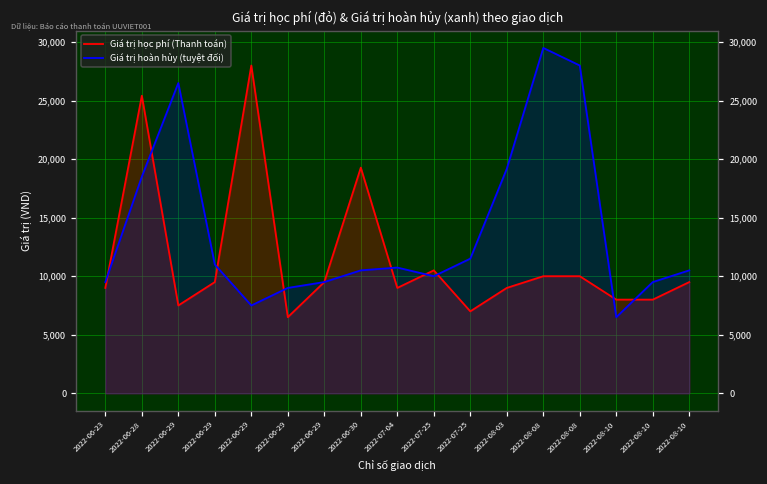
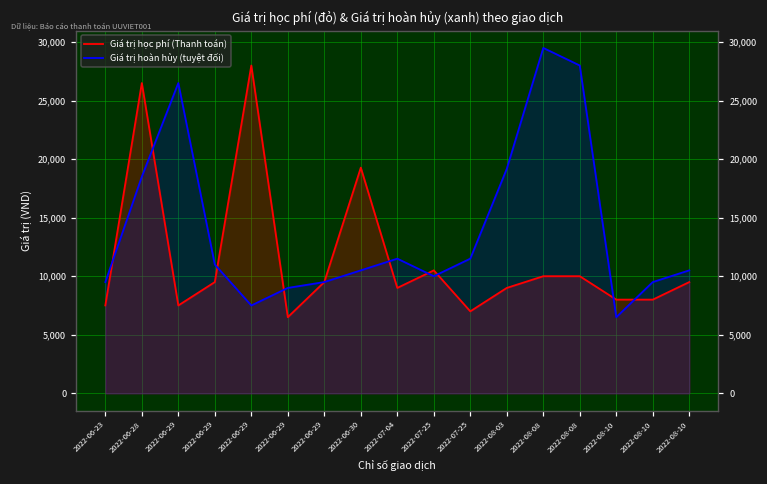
Giá trị học phí (Thanh toán), 2022-06-23: 9,000 -> 7,500
Giá trị học phí (Thanh toán), 2022-06-28: 25,400 -> 26,500
Giá trị hoàn hủy (tuyệt đối), 2022-07-04: 10,700 -> 11,500
